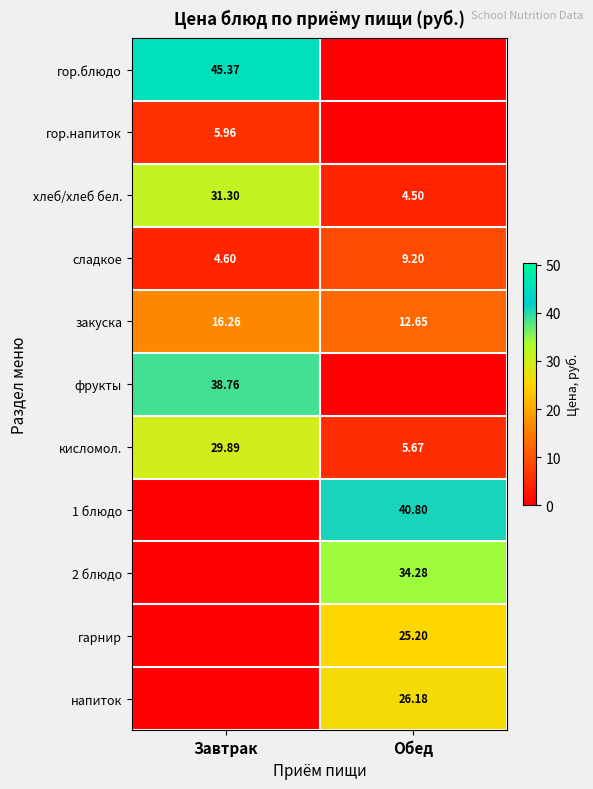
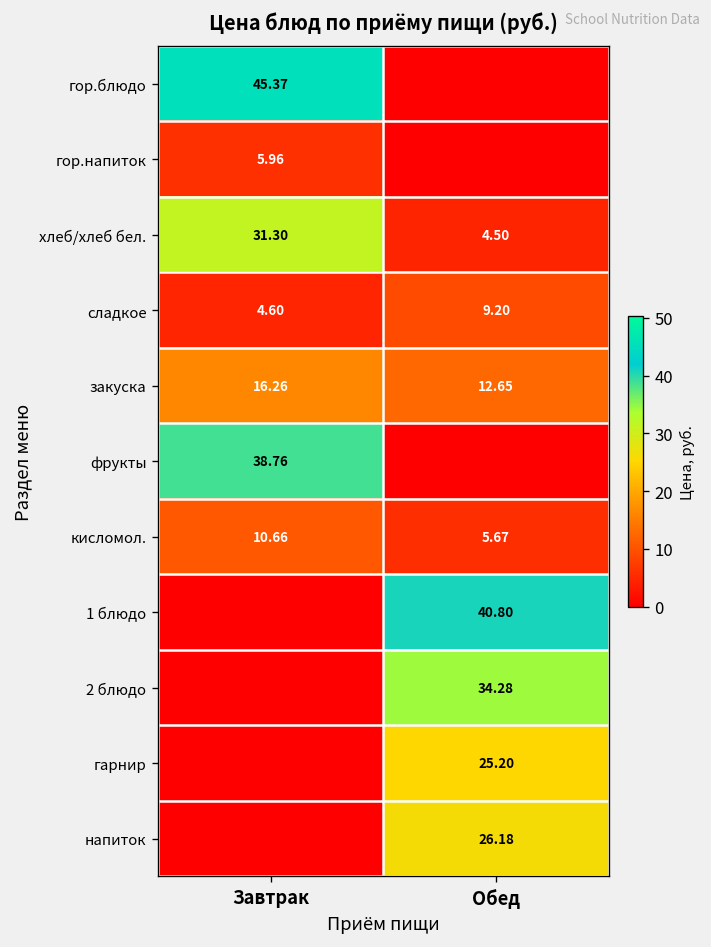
кисломол., Завтрак: 29.89 -> 10.66
